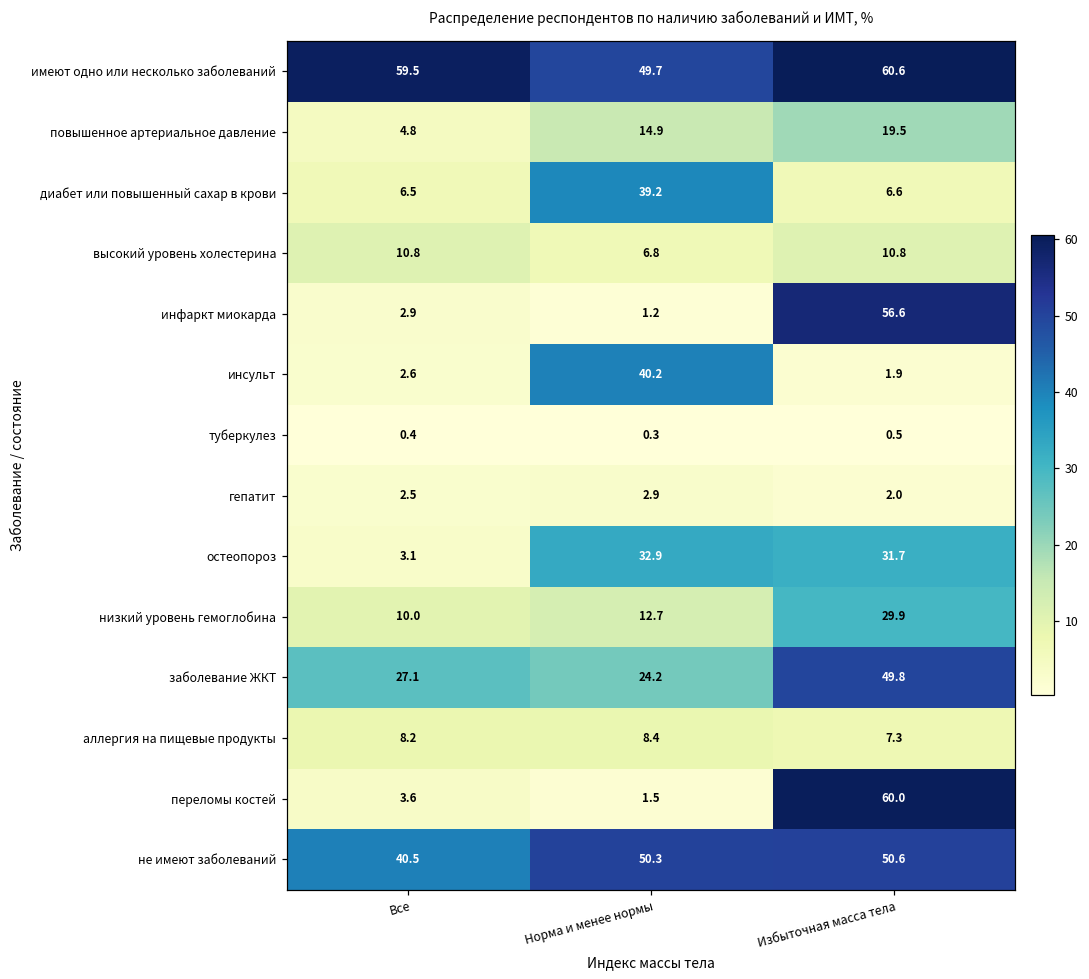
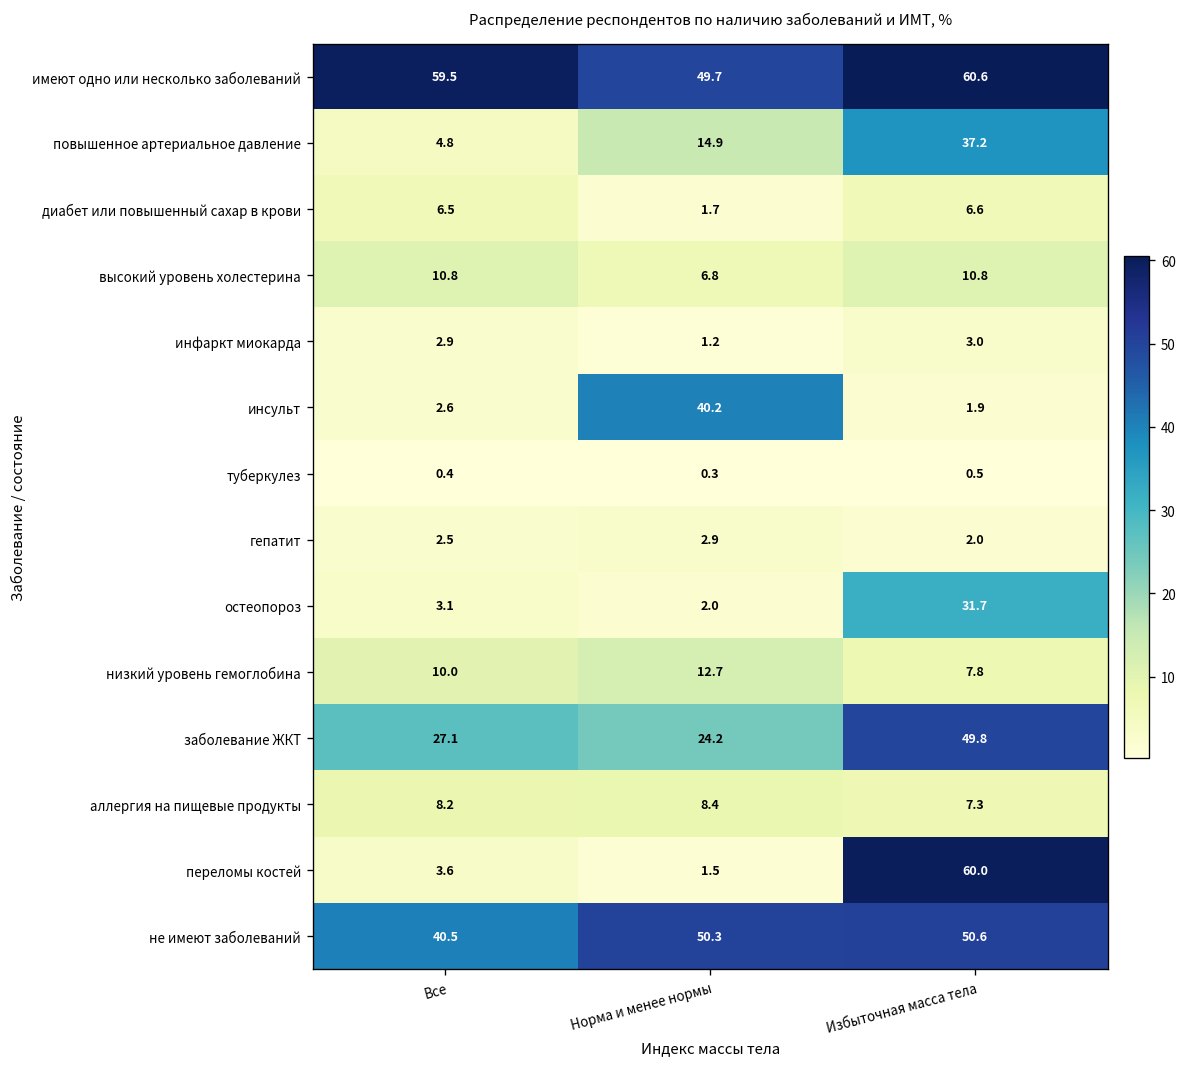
повышенное артериальное давление, Избыточная масса тела: 19.5 -> 37.2
диабет или повышенный сахар в крови, Норма и менее нормы: 39.2 -> 1.7
инфаркт миокарда, Избыточная масса тела: 56.6 -> 3.0
остеопороз, Норма и менее нормы: 32.9 -> 2.0
низкий уровень гемоглобина, Избыточная масса тела: 29.9 -> 7.8
